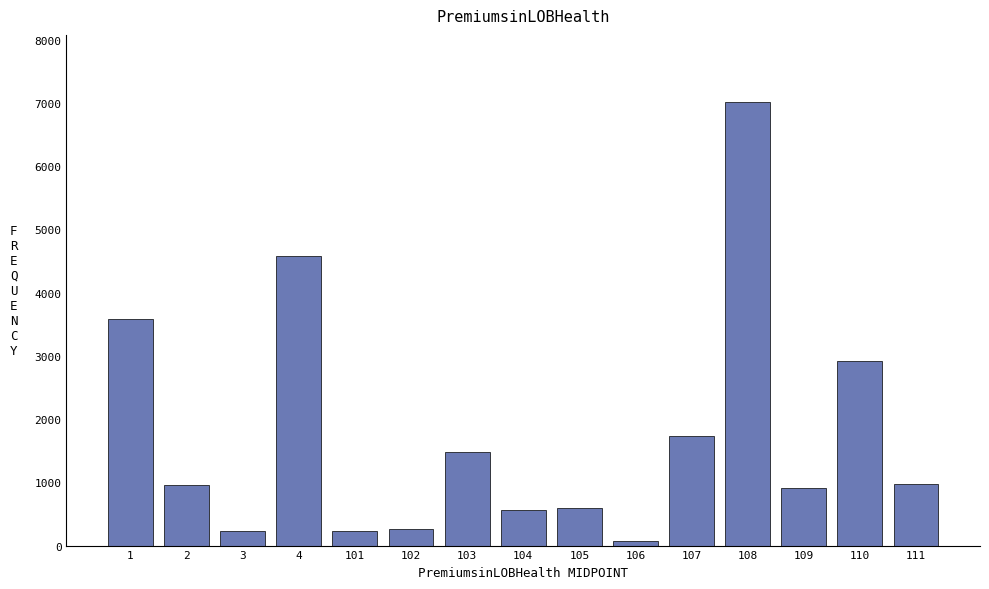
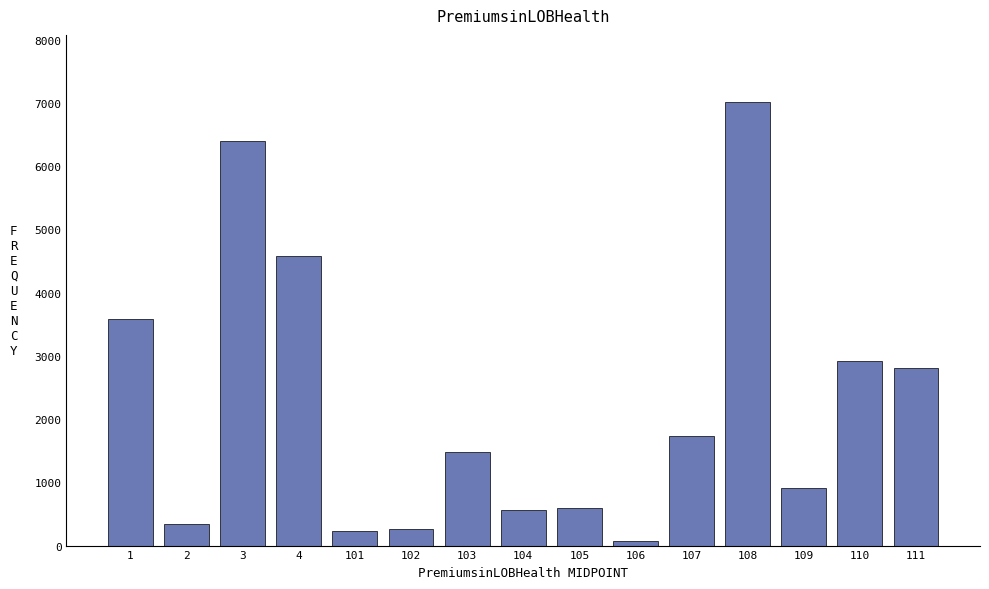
2: 1000 -> 300
3: 200 -> 6400
111: 1000 -> 2800
